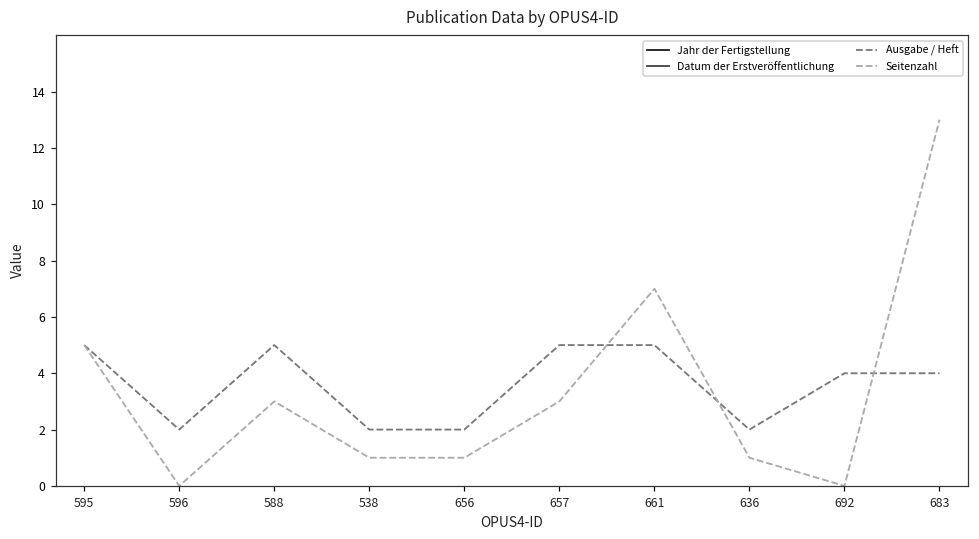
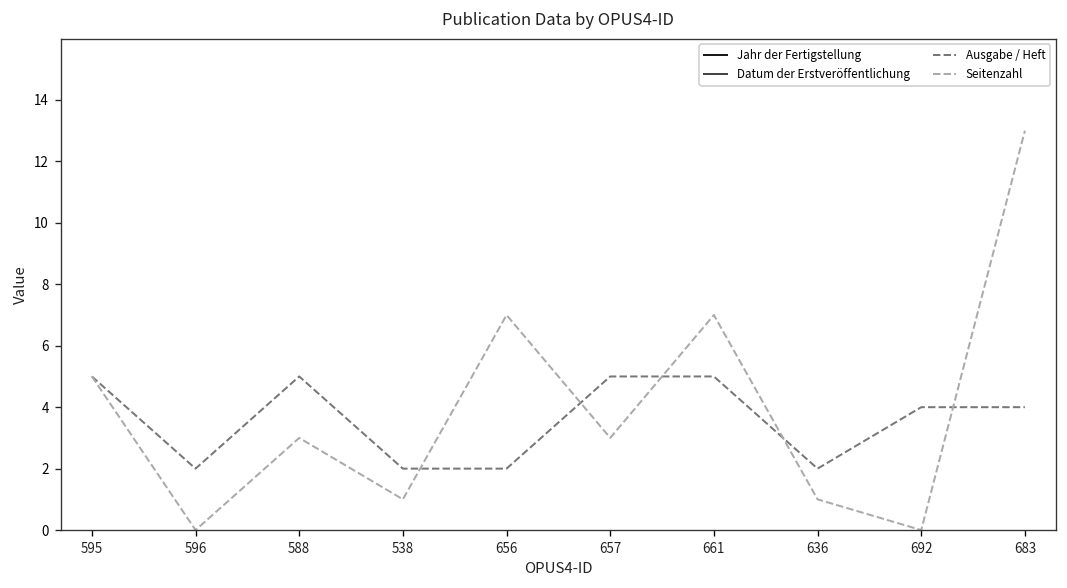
Seitenzahl, 656: 1 -> 7
